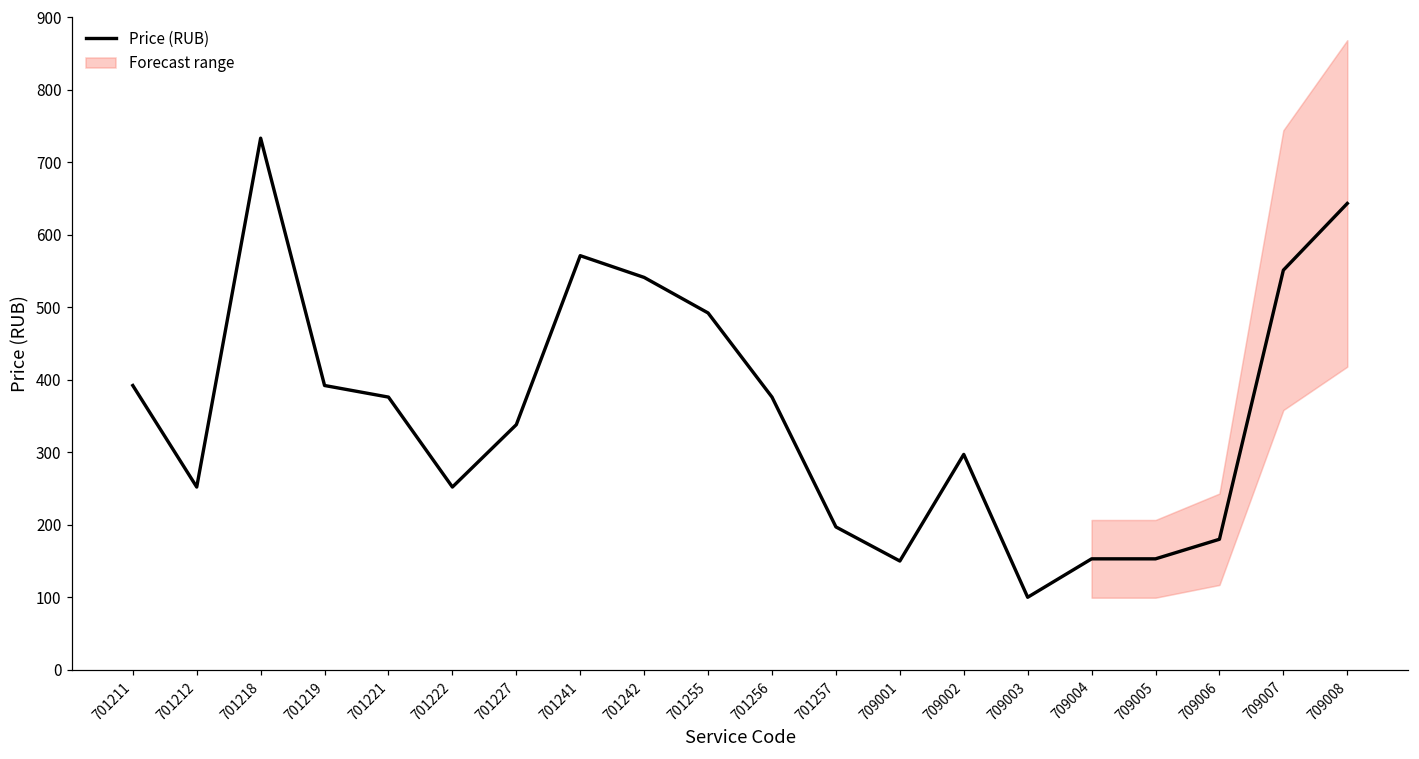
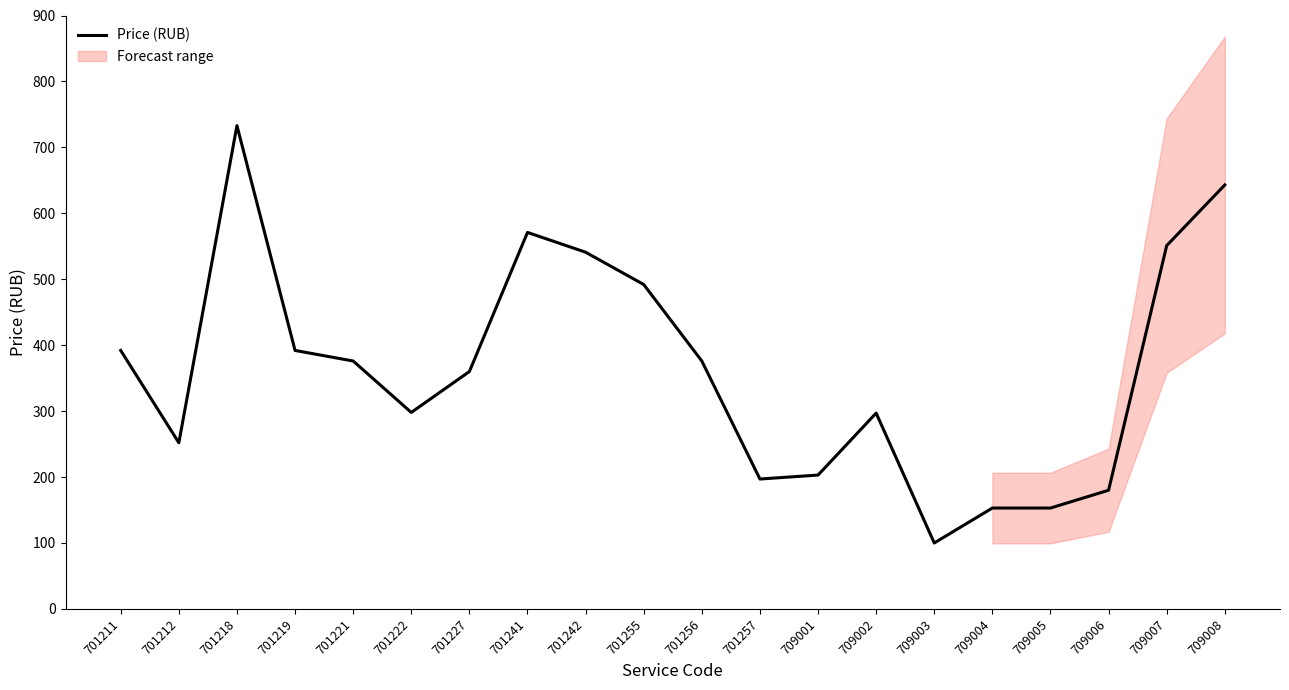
Price (RUB), 701222: 250 -> 300
Price (RUB), 701227: 340 -> 360
Price (RUB), 709001: 150 -> 200
